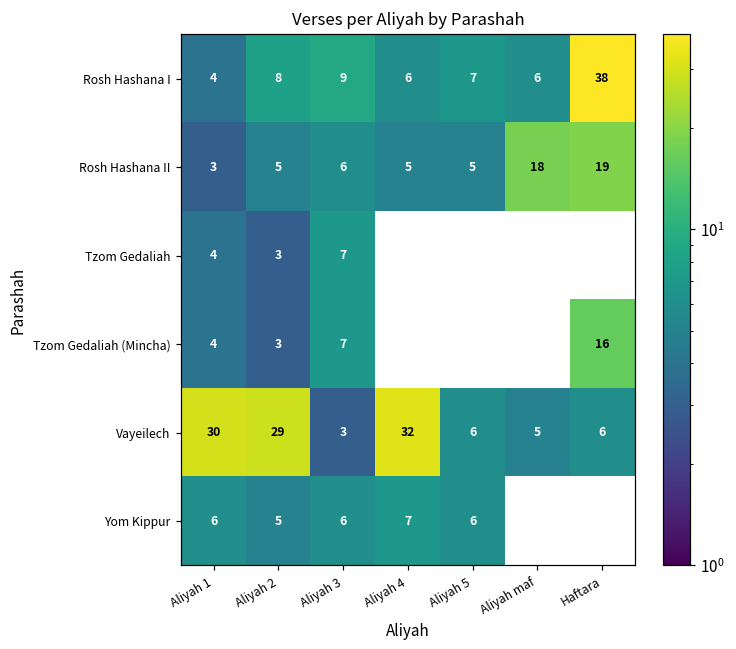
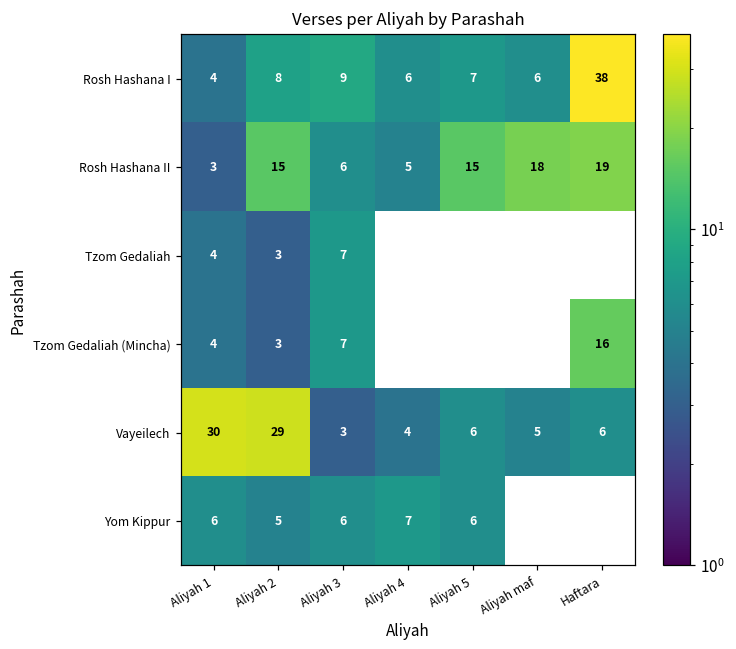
Rosh Hashana II, Aliyah 2: 5 -> 15
Rosh Hashana II, Aliyah 5: 5 -> 15
Vayeilech, Aliyah 4: 32 -> 4
